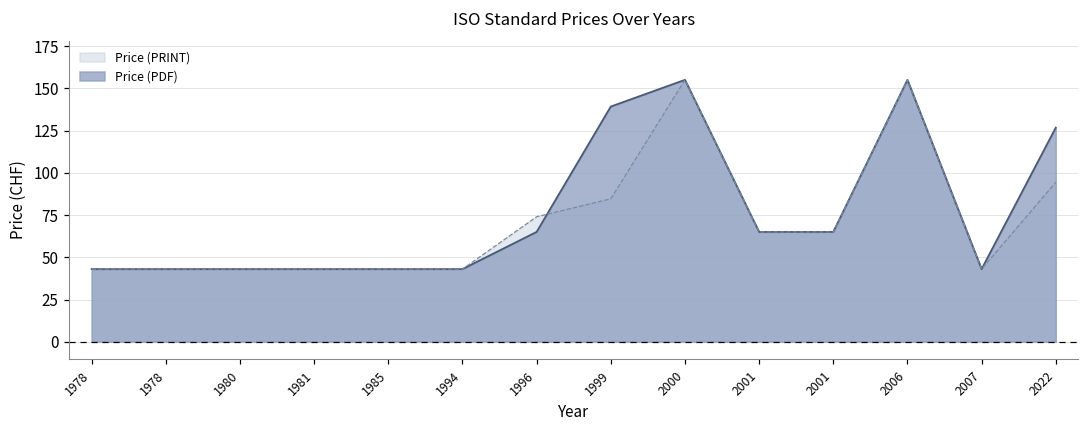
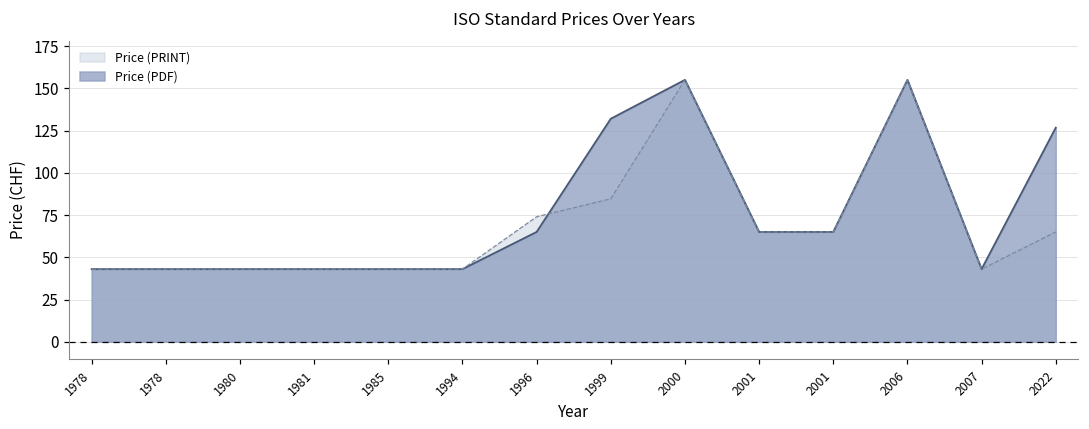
Price (PDF), 1999: 139 -> 132
Price (PRINT), 2022: 94 -> 65
